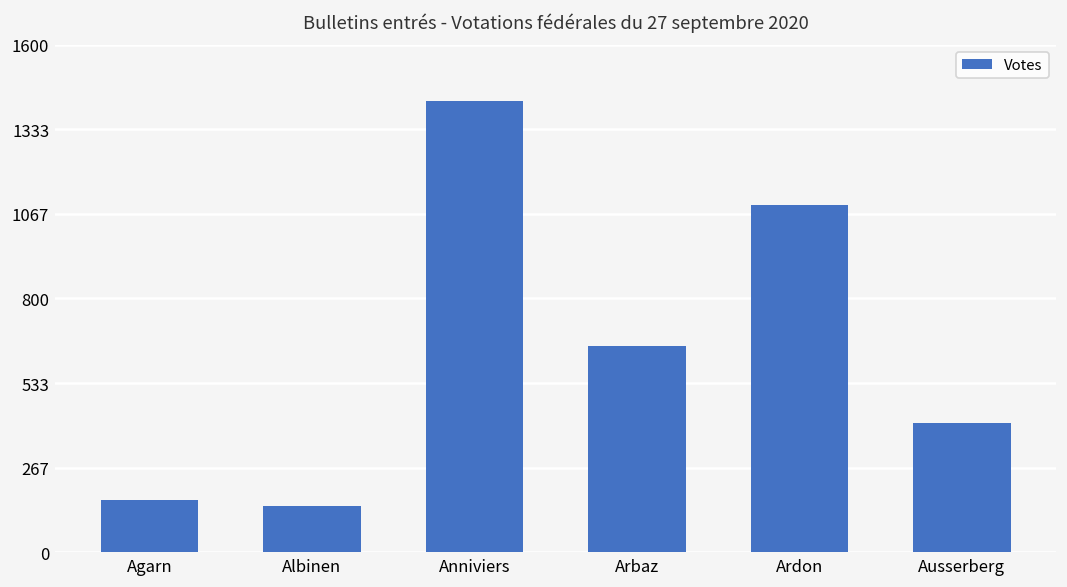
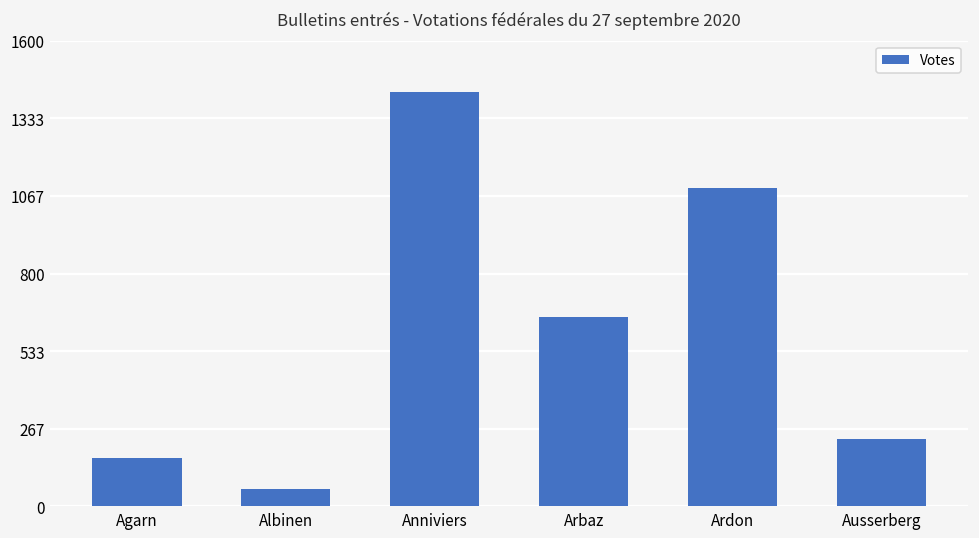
Albinen: 150 -> 60
Ausserberg: 410 -> 230
